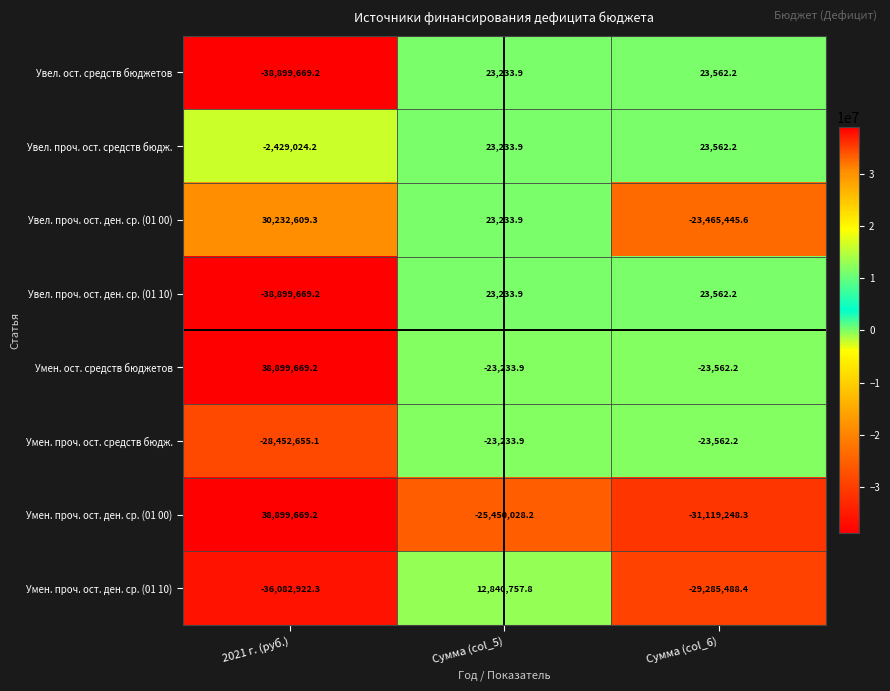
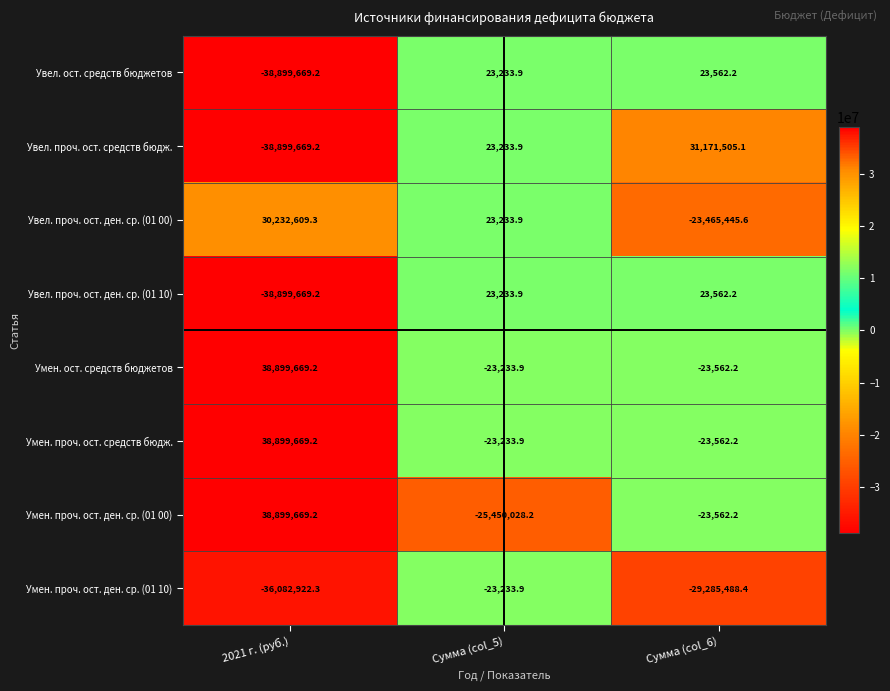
Увел. проч. ост. средств бюдж., 2021 г. (руб.): -2,429,024.2 -> -38,899,669.2
Увел. проч. ост. средств бюдж., Сумма (col_6): 23,562.2 -> 31,171,505.1
Умен. проч. ост. средств бюдж., 2021 г. (руб.): -28,452,655.1 -> 38,899,669.2
Умен. проч. ост. ден. ср. (01 00), Сумма (col_6): -31,119,248.3 -> -23,562.2
Умен. проч. ост. ден. ср. (01 10), Сумма (col_5): 12,840,757.8 -> -23,233.9
